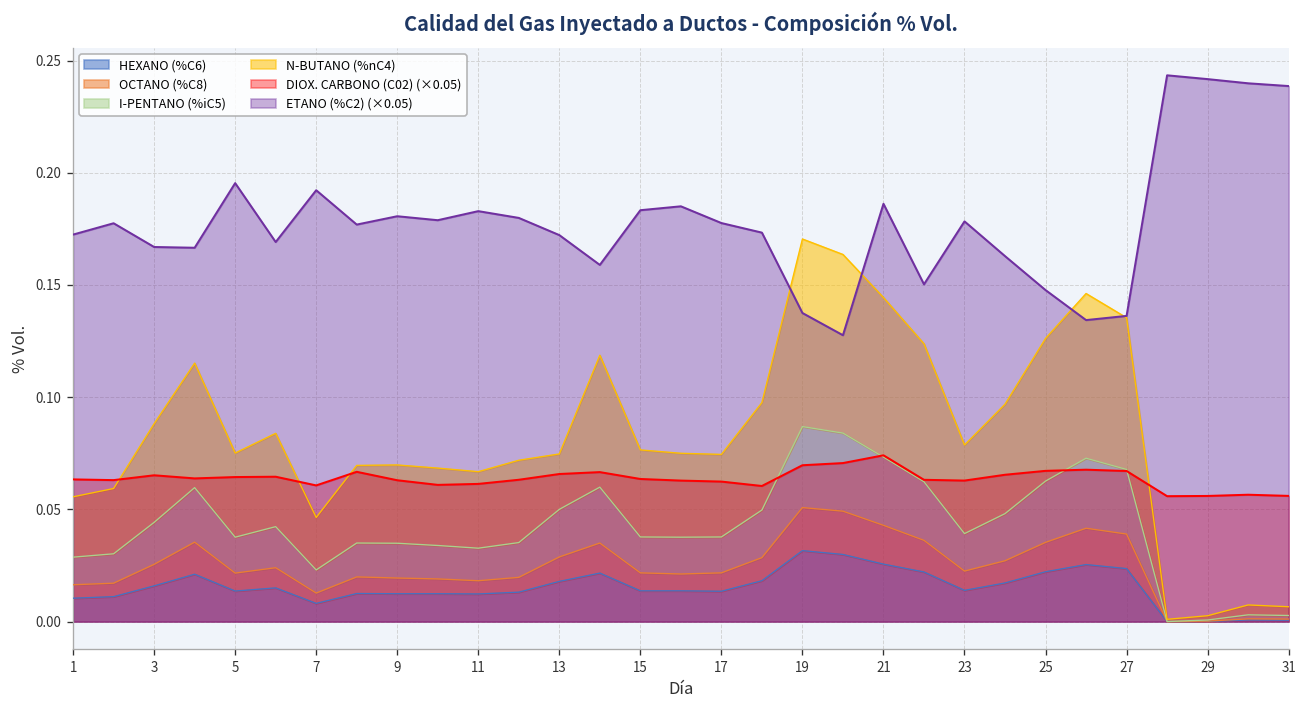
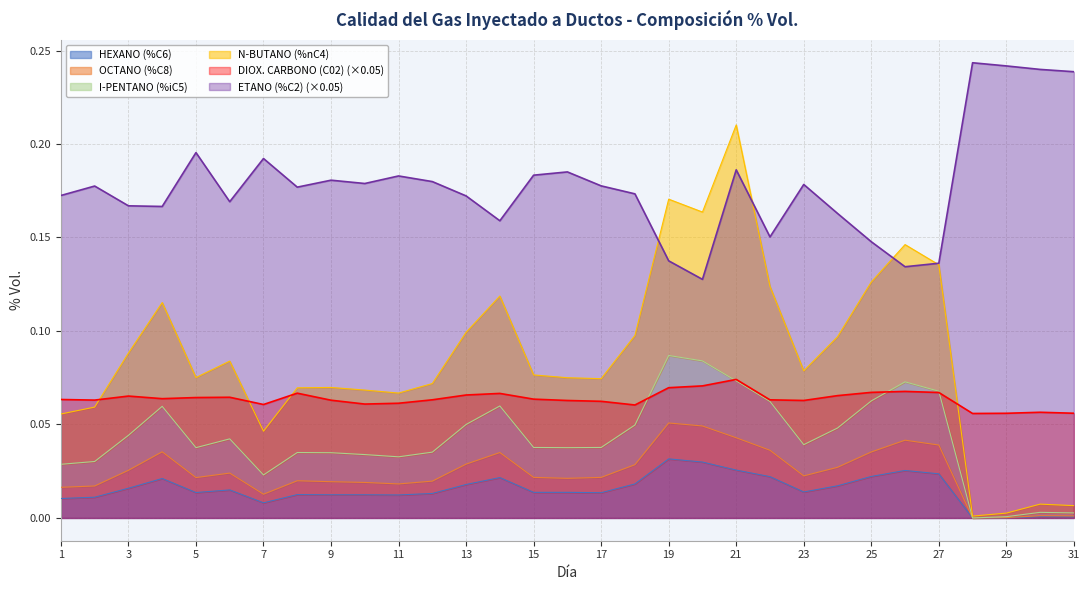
N-BUTANO (%nC4), 13: 0.025 -> 0.049
N-BUTANO (%nC4), 21: 0.071 -> 0.137
